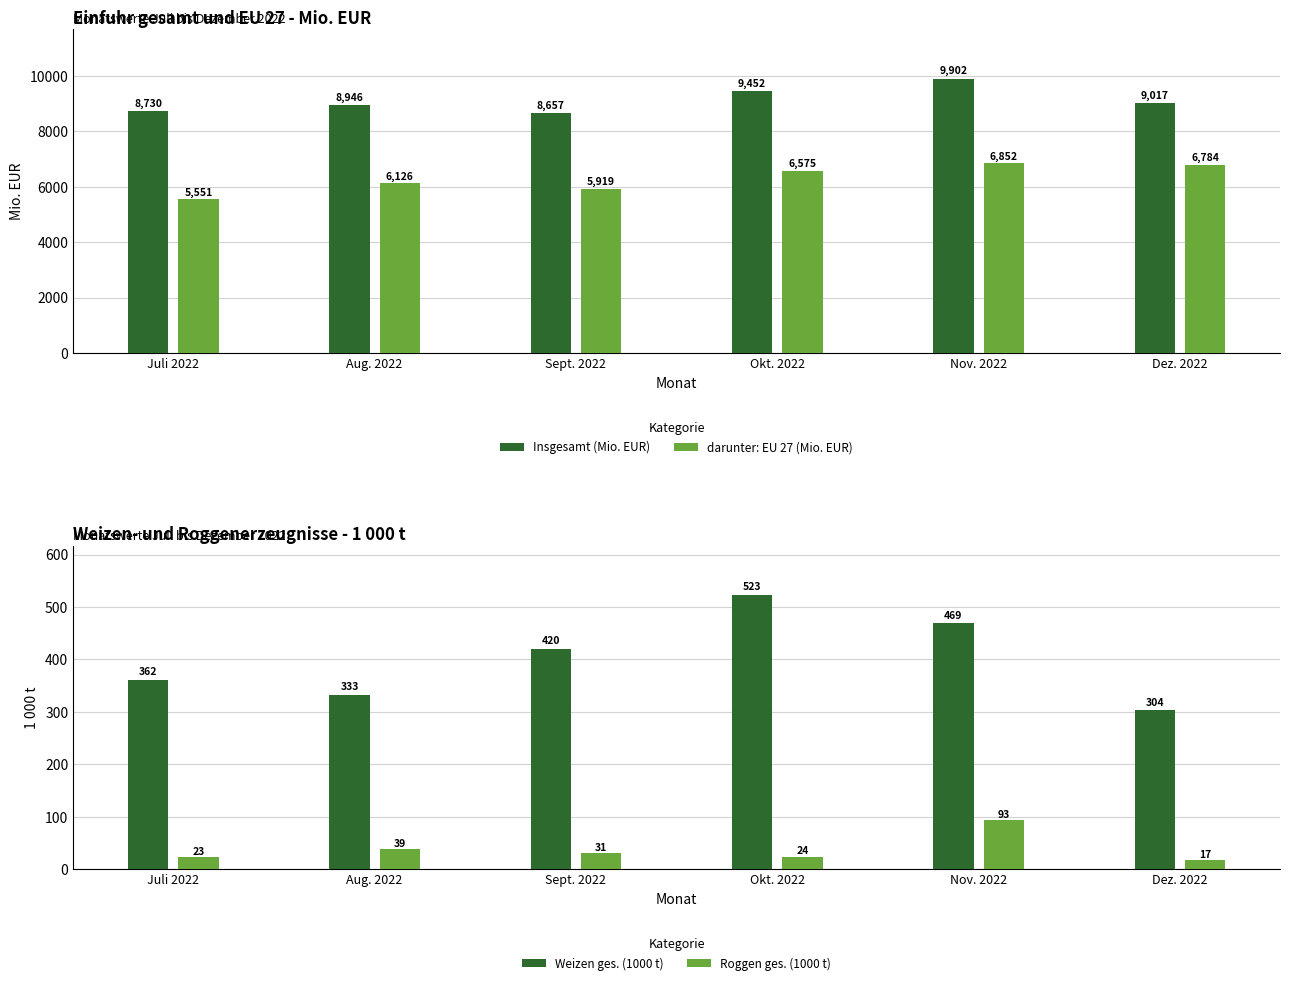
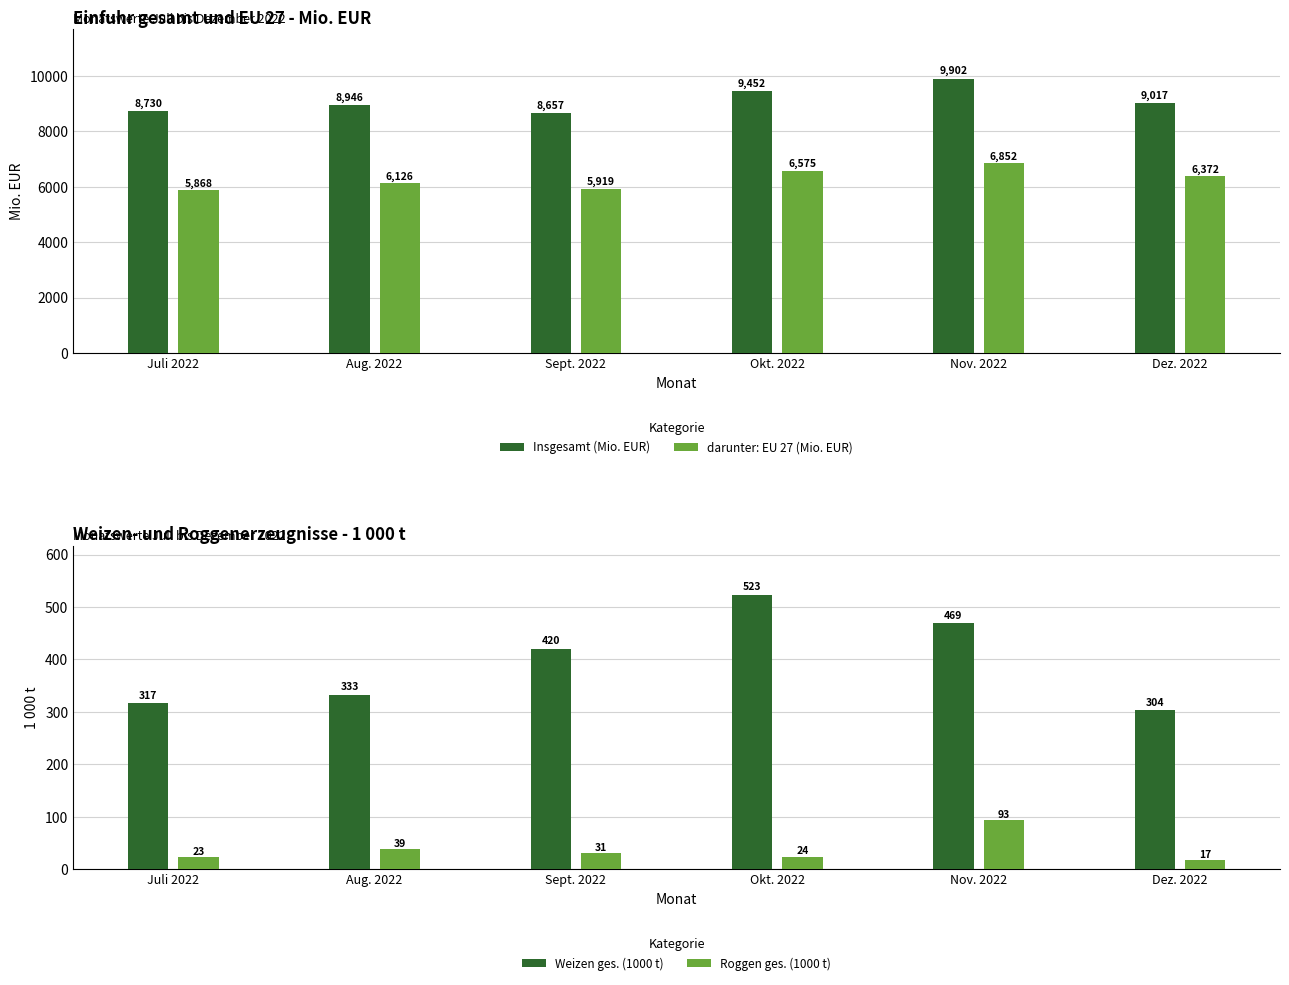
Einfuhr gesamt und EU 27 - Mio. EUR, darunter: EU 27 (Mio. EUR), Juli 2022: 5,551 -> 5,868
Einfuhr gesamt und EU 27 - Mio. EUR, darunter: EU 27 (Mio. EUR), Dez. 2022: 6,784 -> 6,372
Weizen- und Roggenerzeugnisse - 1 000 t, Weizen ges. (1000 t), Juli 2022: 362 -> 317
